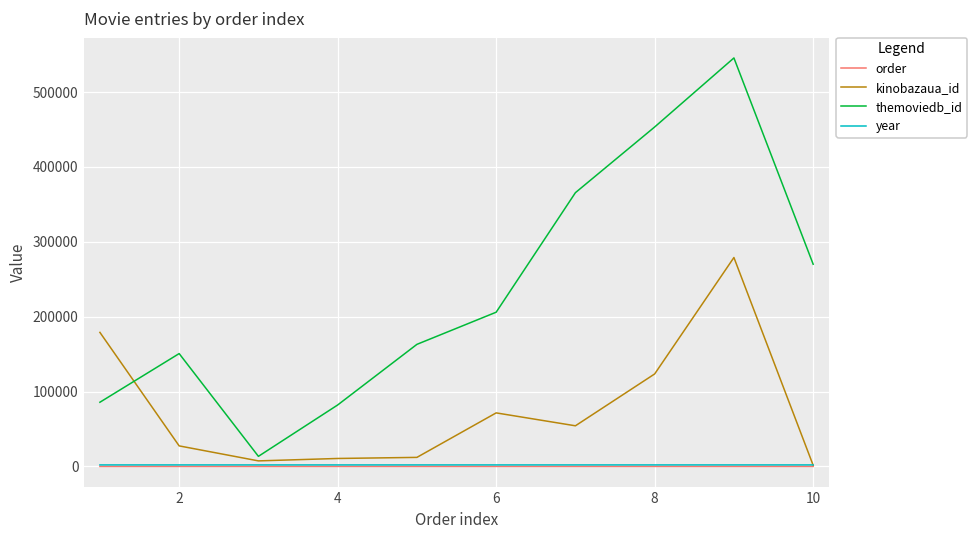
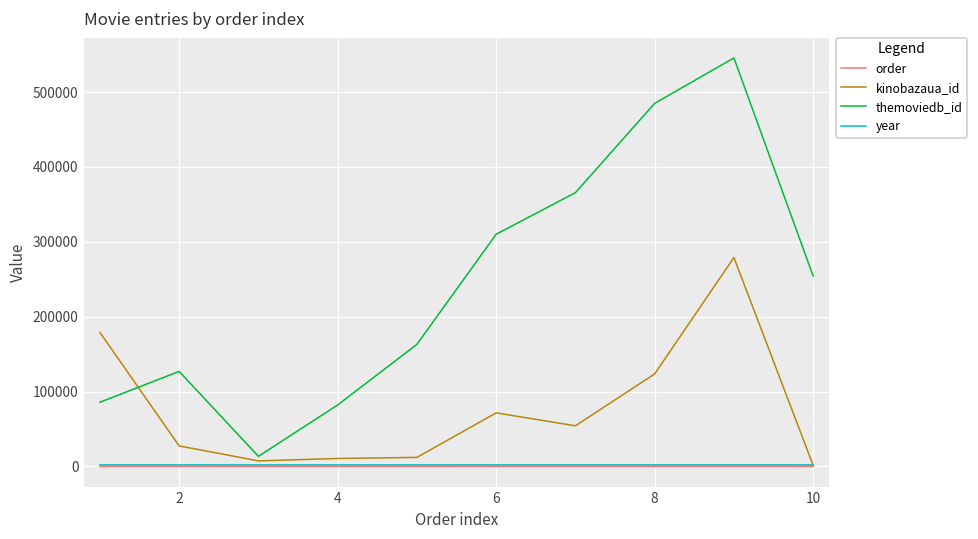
themoviedb_id, 2: 150000 -> 130000
themoviedb_id, 6: 210000 -> 310000
themoviedb_id, 8: 450000 -> 480000
themoviedb_id, 10: 270000 -> 250000
